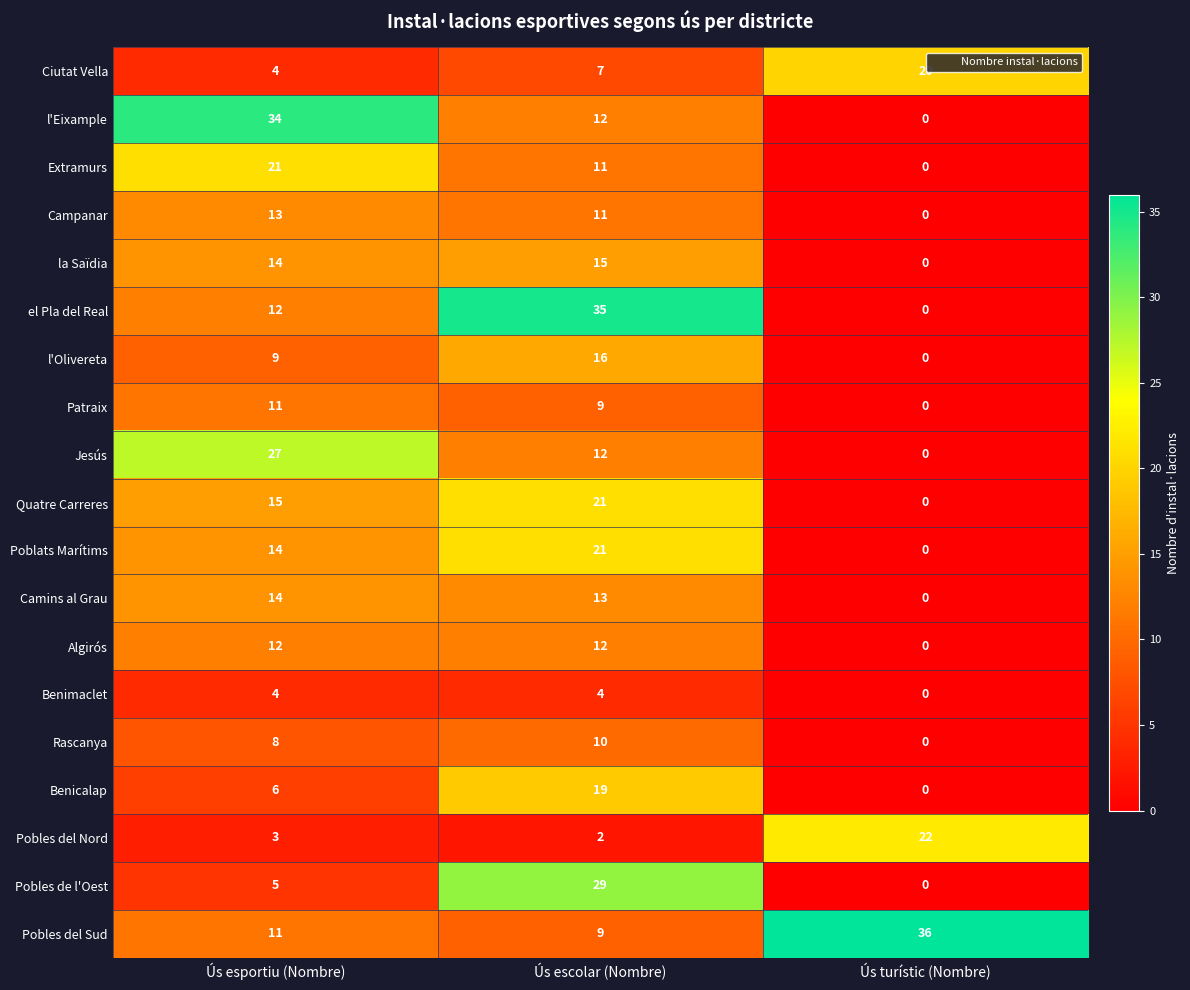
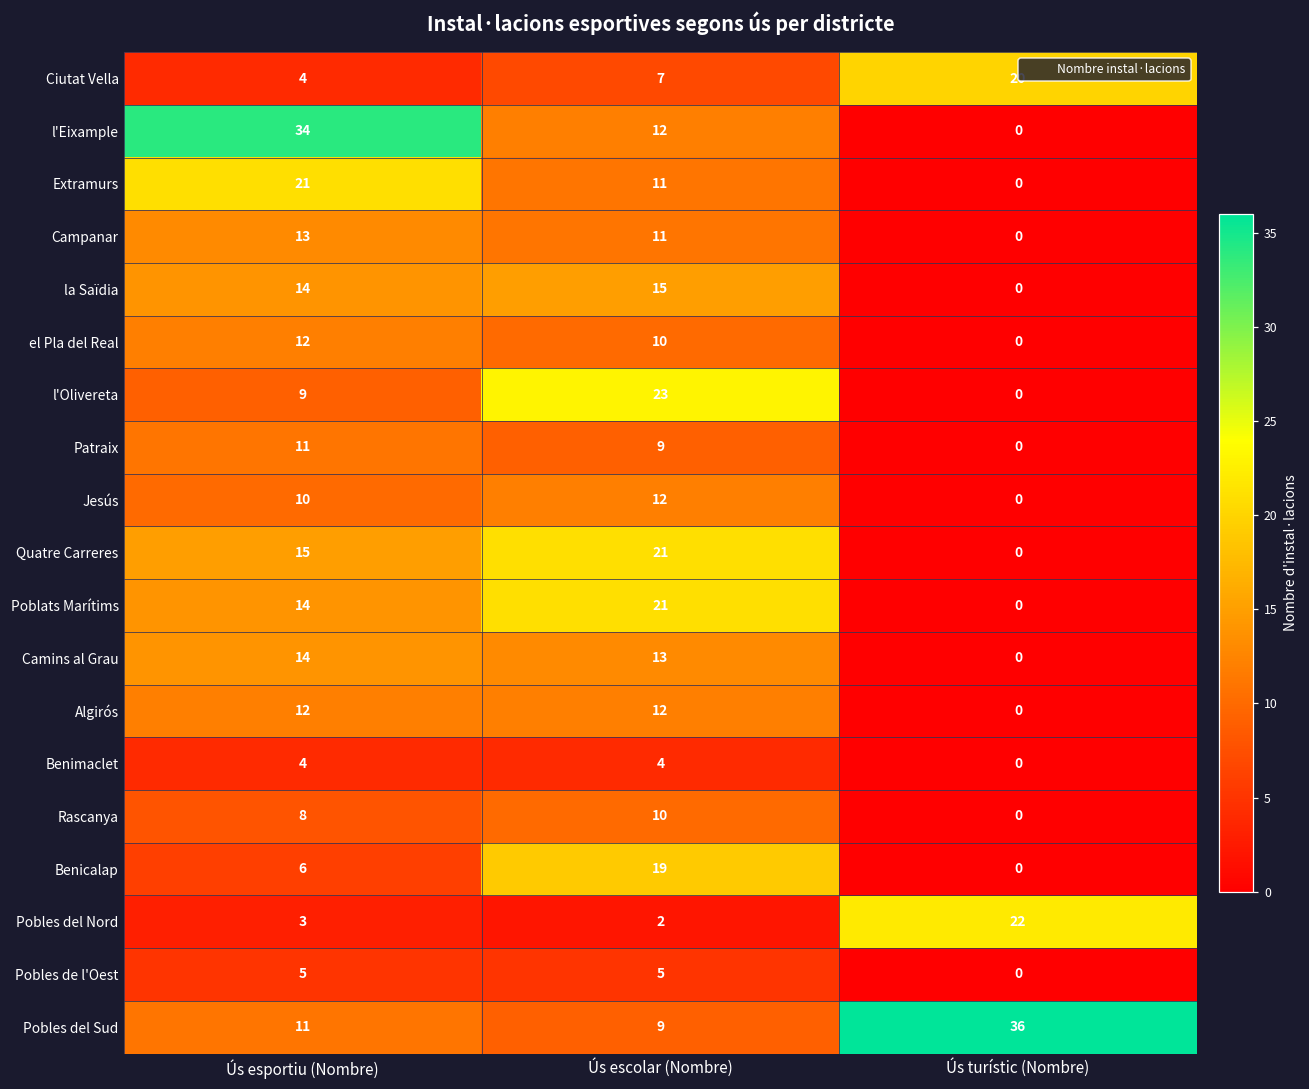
el Pla del Real, Ús escolar (Nombre): 35 -> 10
l'Olivereta, Ús escolar (Nombre): 16 -> 23
Jesús, Ús esportiu (Nombre): 27 -> 10
Pobles de l'Oest, Ús escolar (Nombre): 29 -> 5
